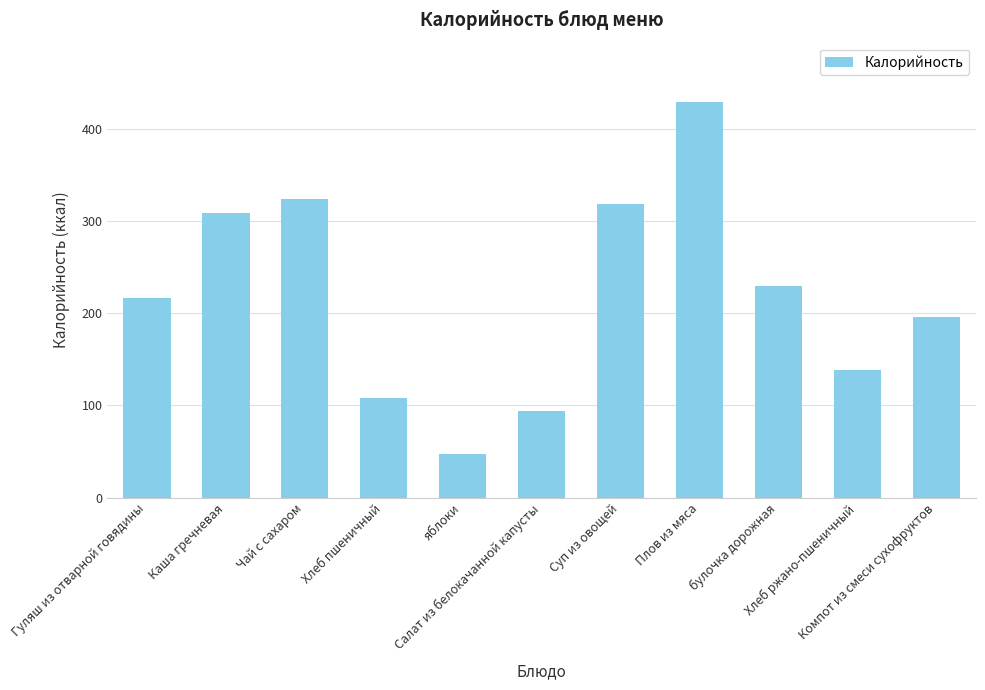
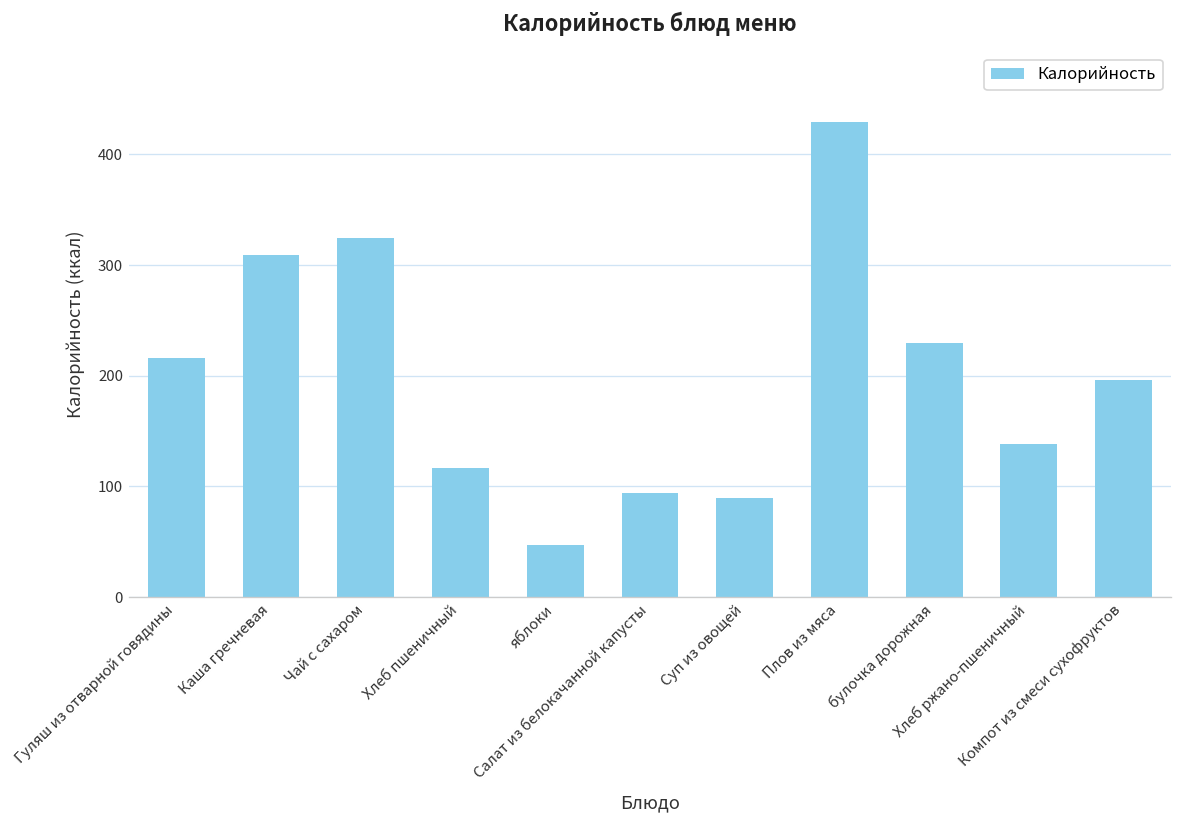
Хлеб пшеничный: 110 -> 120
Суп из овощей: 320 -> 90
